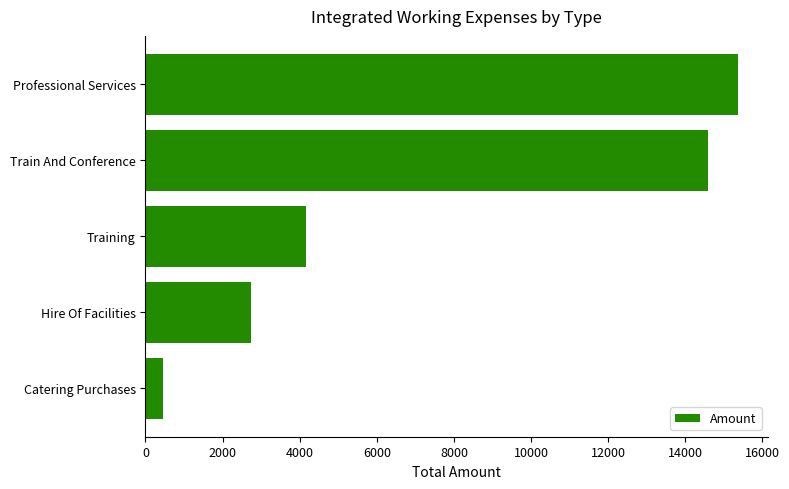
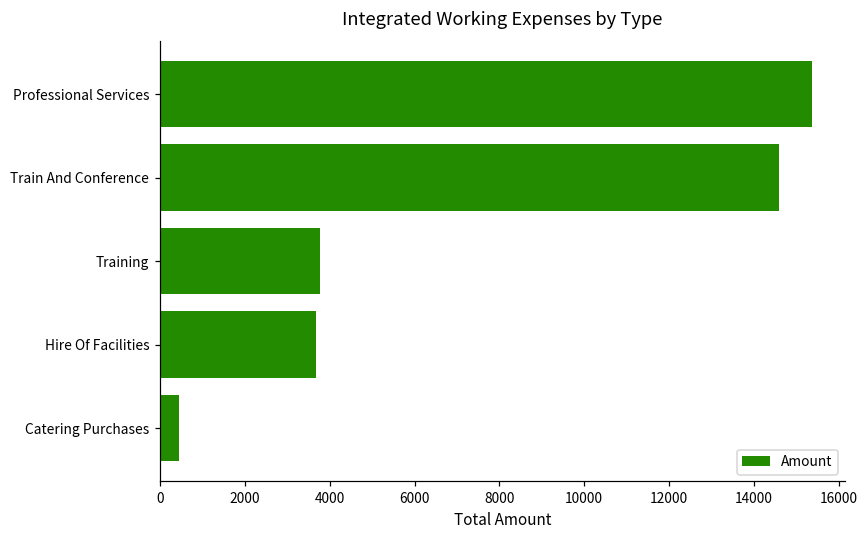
Training: 4200 -> 3800
Hire Of Facilities: 2700 -> 3700
